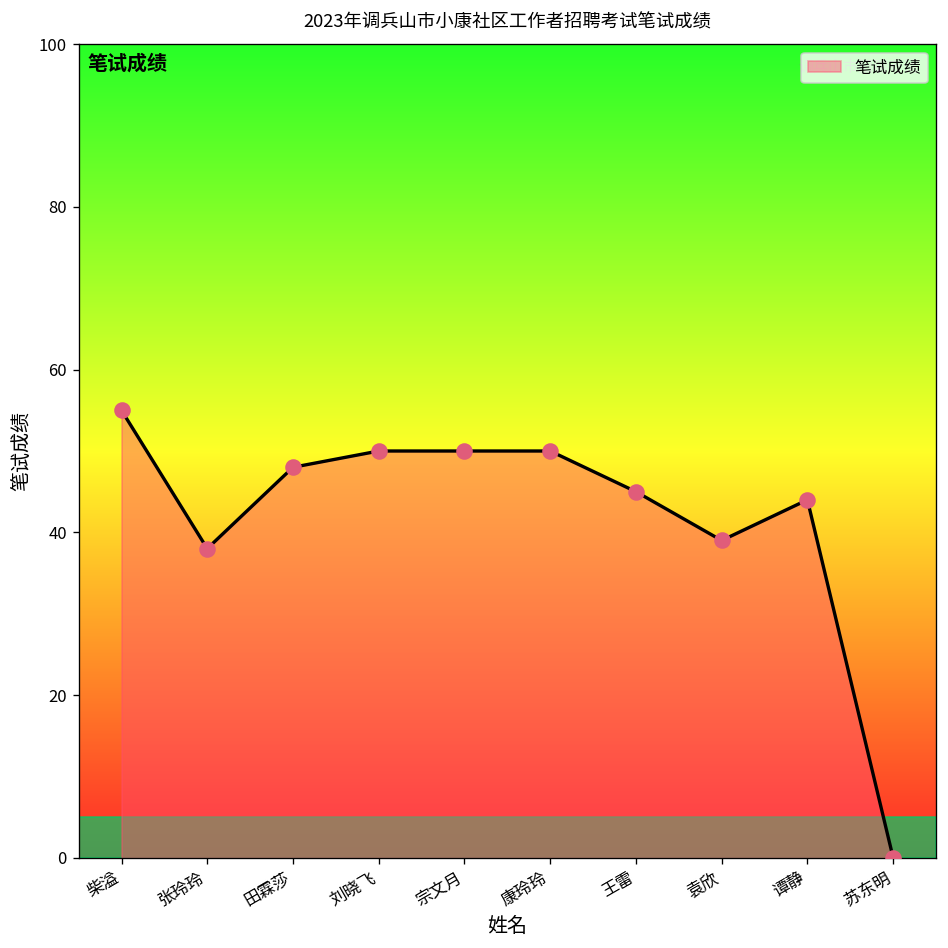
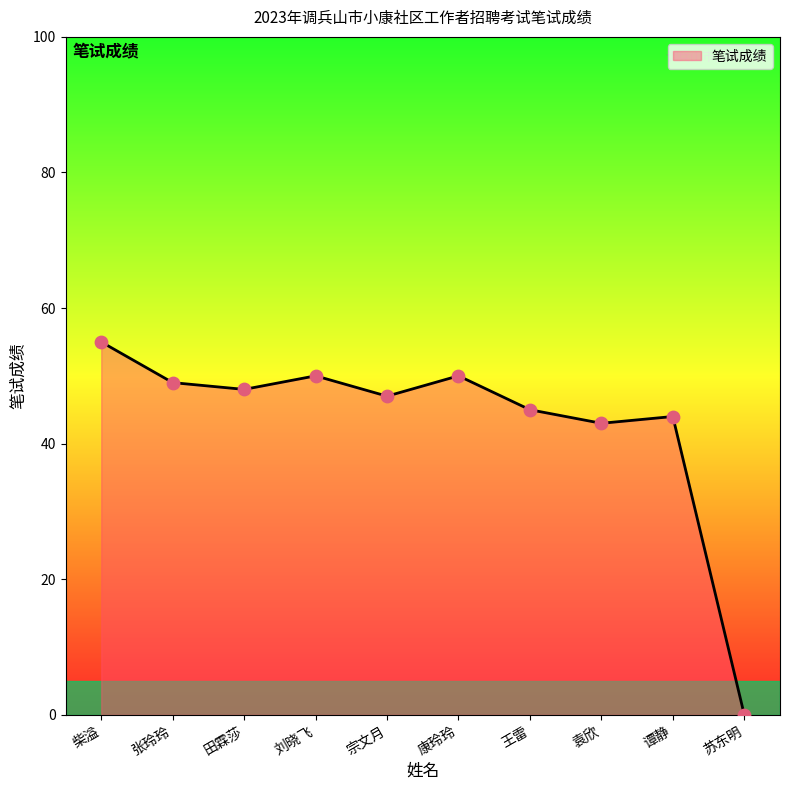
张玲玲: 38 -> 49
宗文月: 50 -> 47
袁欣: 39 -> 43
